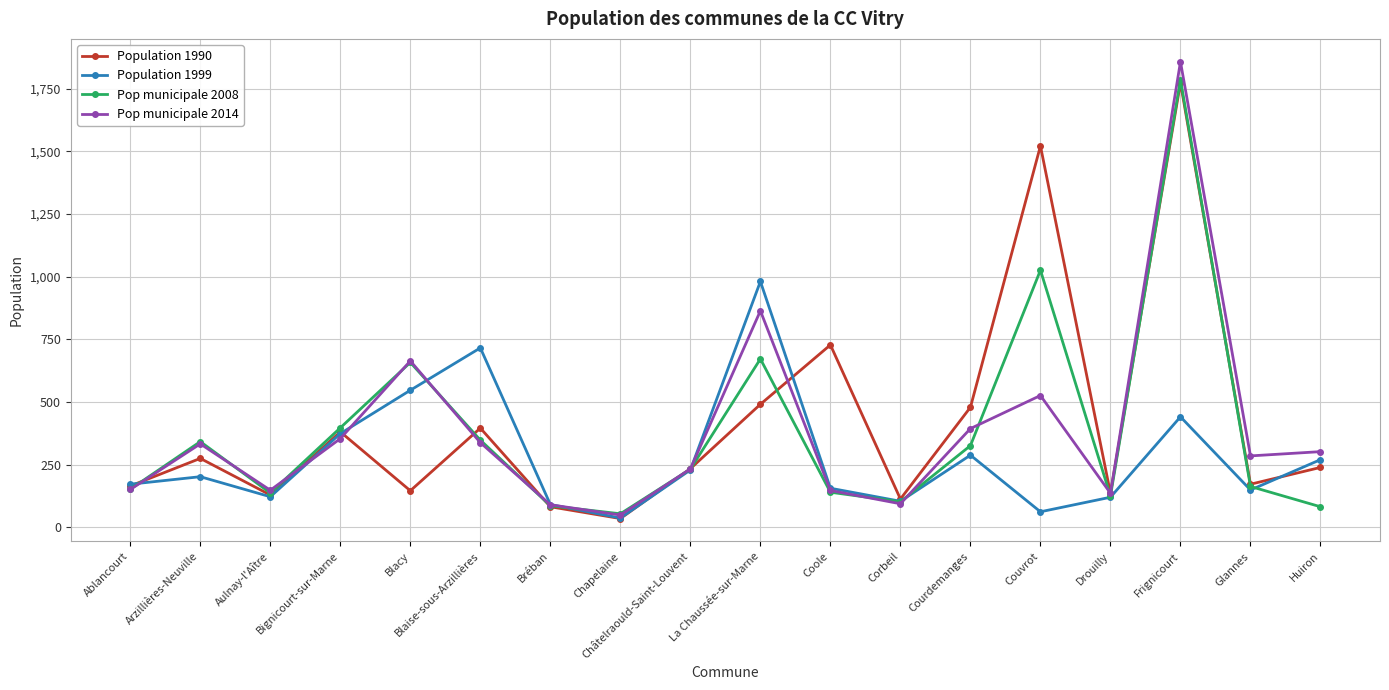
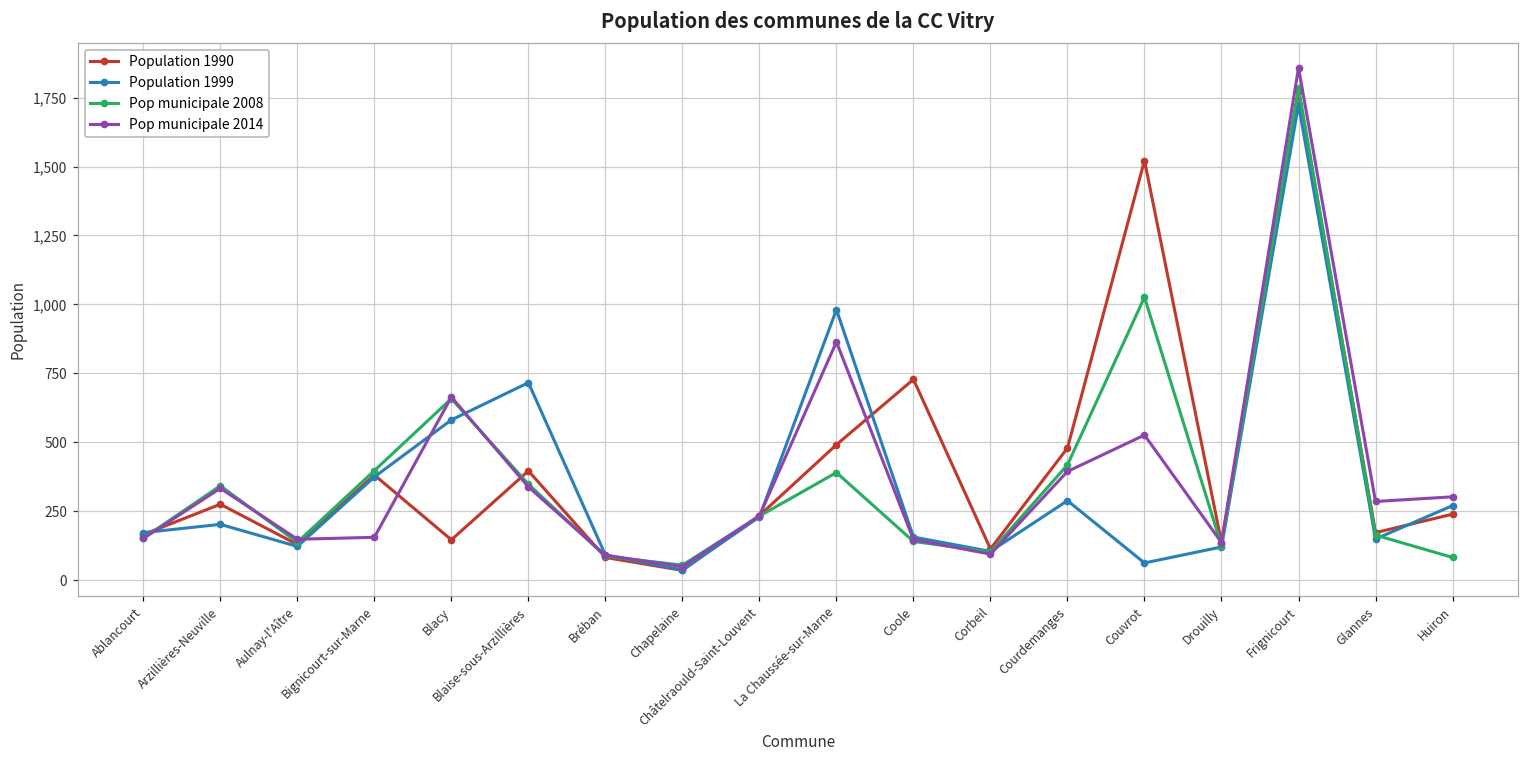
Pop municipale 2014, Bignicourt-sur-Marne: 350 -> 160
Population 1999, Blacy: 550 -> 580
Pop municipale 2008, La Chaussée-sur-Marne: 670 -> 390
Pop municipale 2008, Courdemanges: 330 -> 420
Population 1999, Frignicourt: 440 -> 1,730
